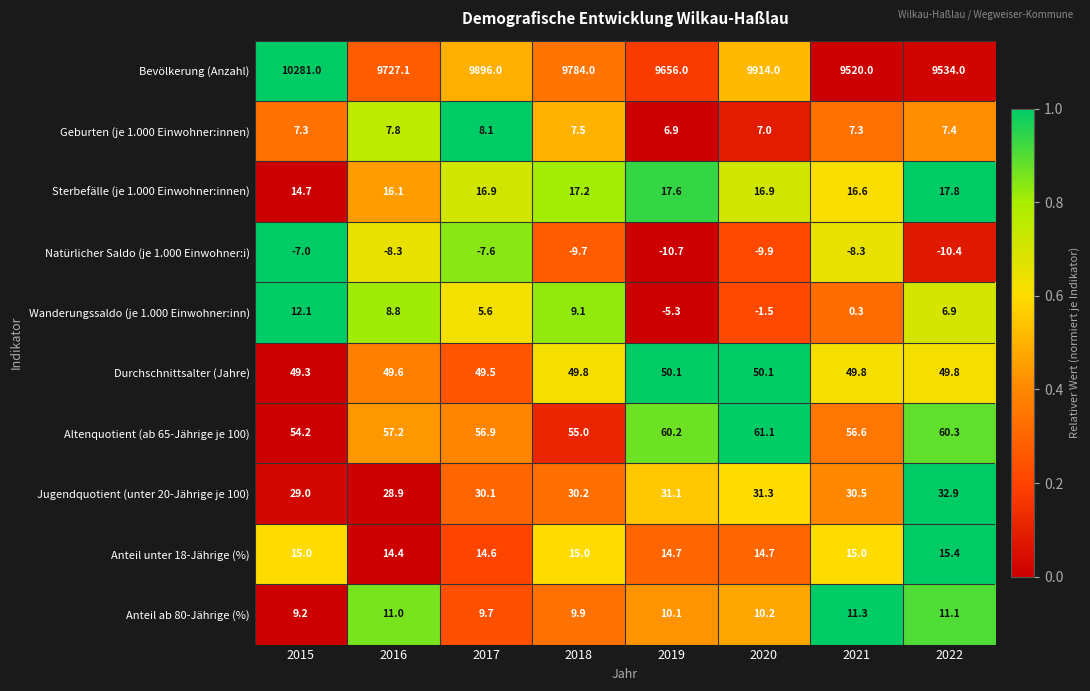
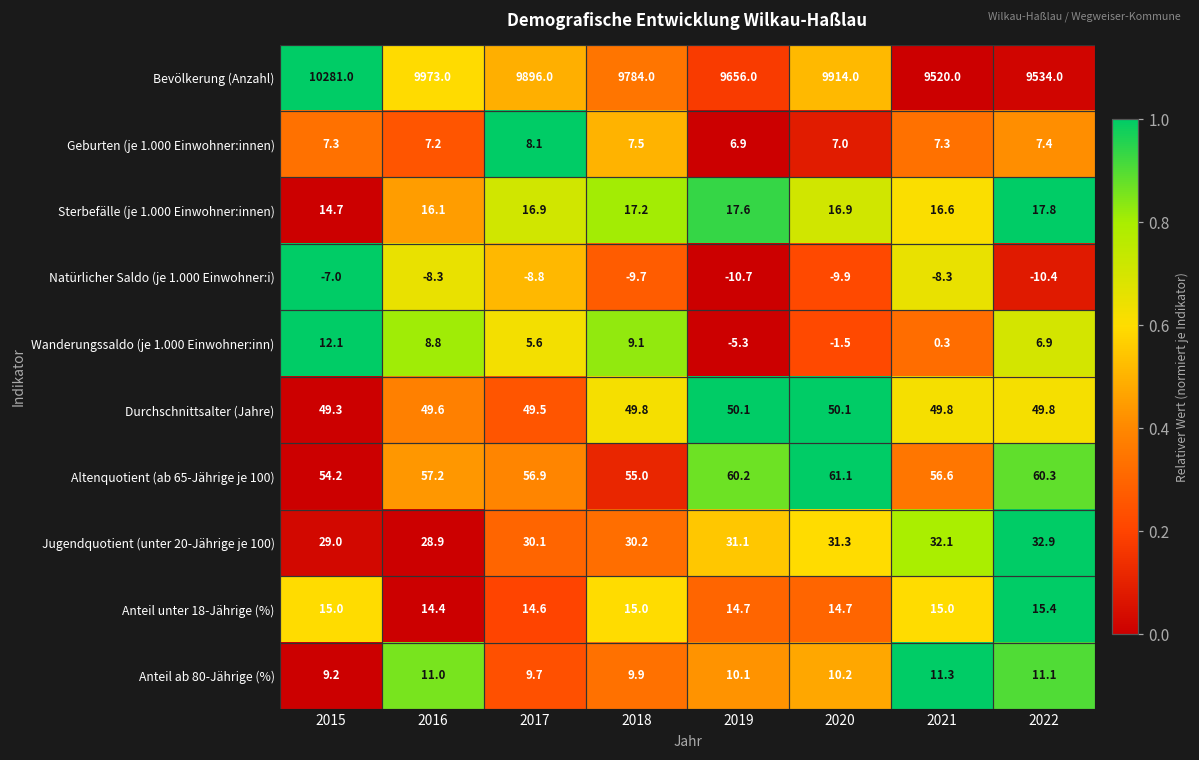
Bevölkerung (Anzahl), 2016: 9727.1 -> 9973.0
Geburten (je 1.000 Einwohner:innen), 2016: 7.8 -> 7.2
Natürlicher Saldo (je 1.000 Einwohner:i), 2017: -7.6 -> -8.8
Jugendquotient (unter 20-Jährige je 100), 2021: 30.5 -> 32.1
